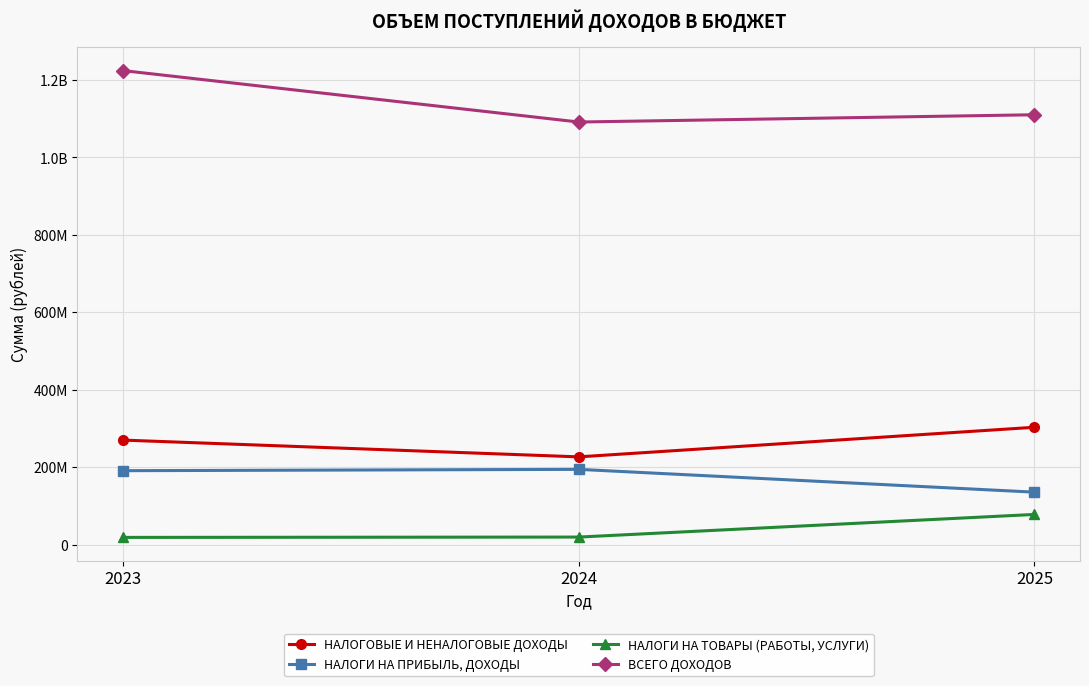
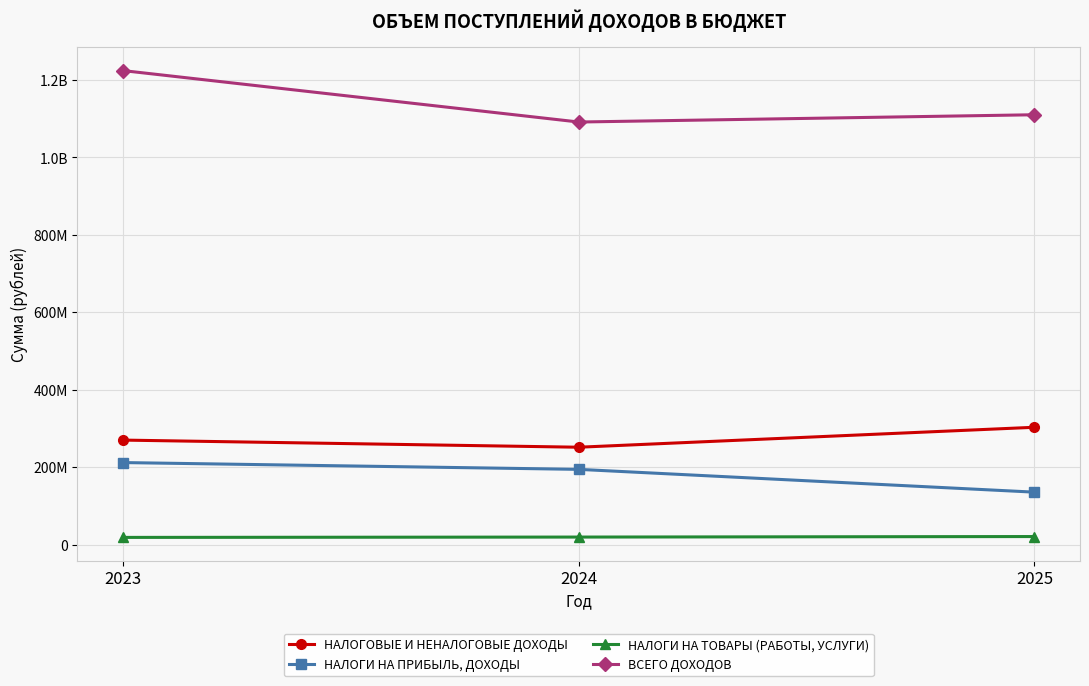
НАЛОГИ НА ПРИБЫЛЬ, ДОХОДЫ, 2023: 190000000 -> 210000000
НАЛОГОВЫЕ И НЕНАЛОГОВЫЕ ДОХОДЫ, 2024: 230000000 -> 250000000
НАЛОГИ НА ТОВАРЫ (РАБОТЫ, УСЛУГИ), 2025: 80000000 -> 20000000
